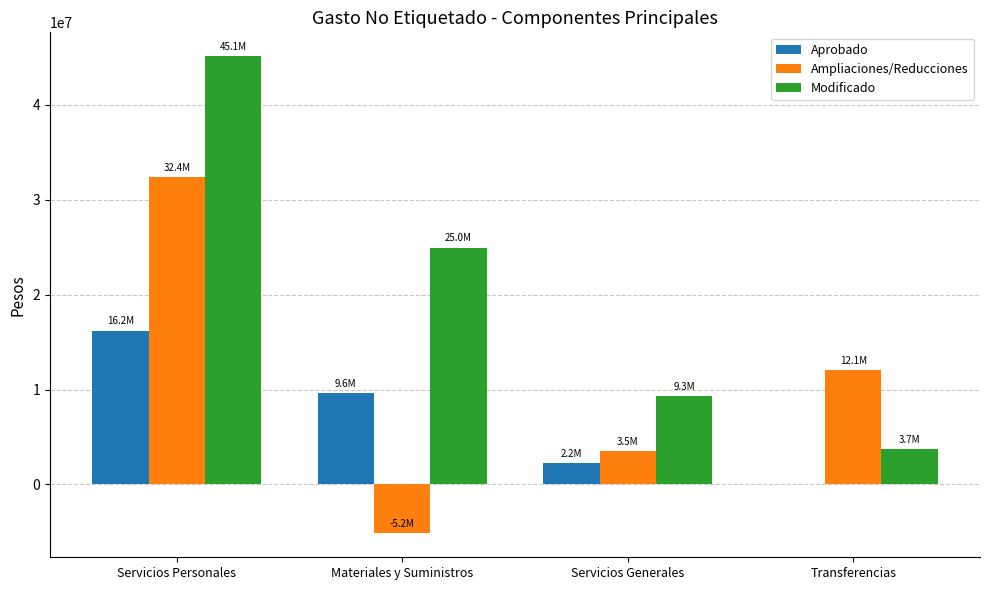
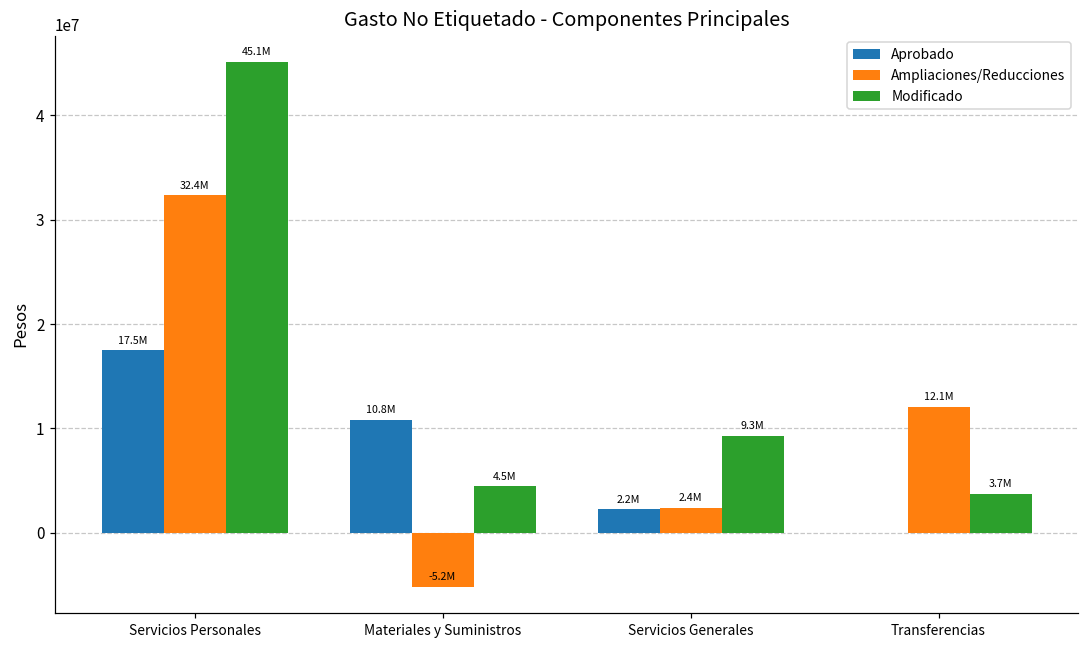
Aprobado, Servicios Personales: 16.2M -> 17.5M
Aprobado, Materiales y Suministros: 9.6M -> 10.8M
Modificado, Materiales y Suministros: 25.0M -> 4.5M
Ampliaciones/Reducciones, Servicios Generales: 3.5M -> 2.4M
